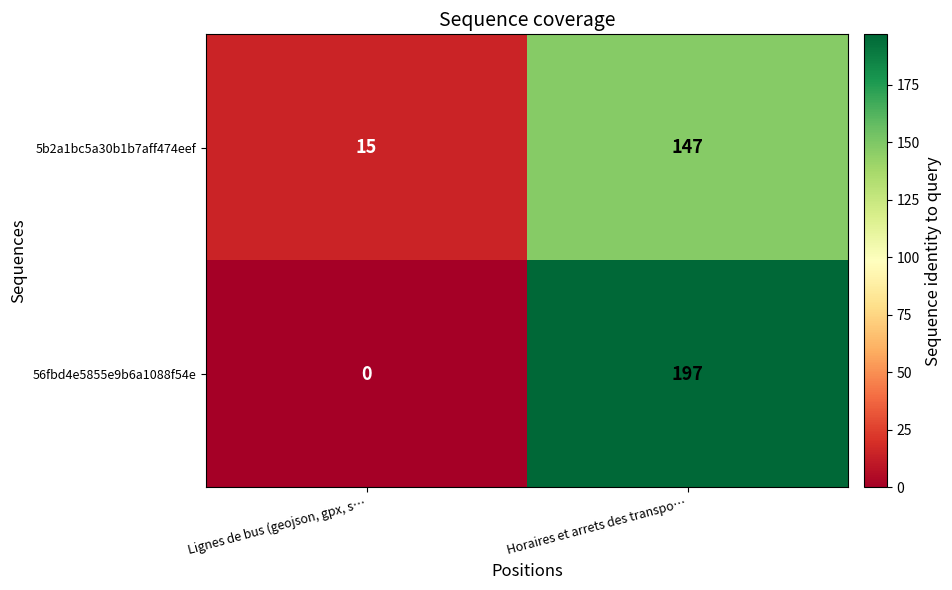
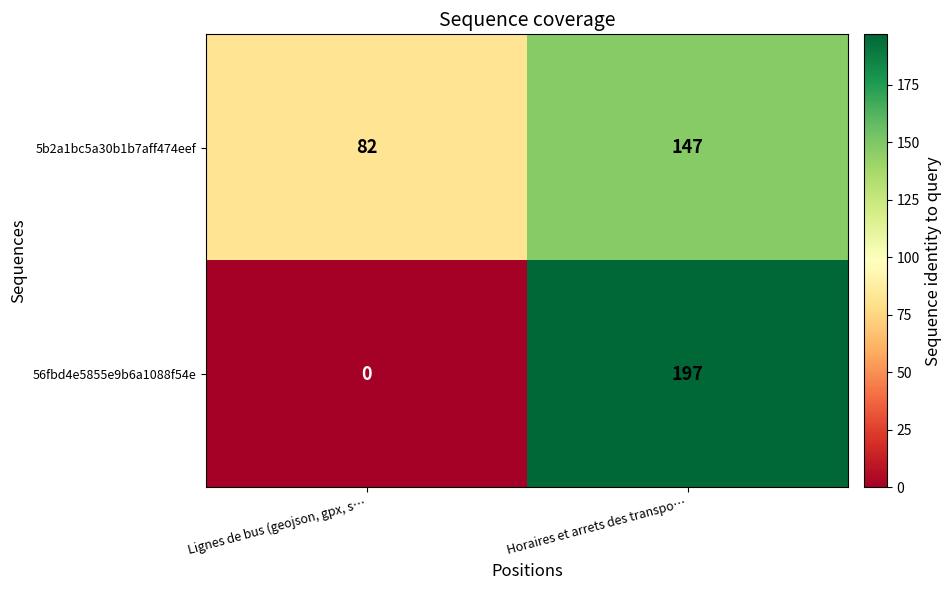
5b2a1bc5a30b1b7aff474eef, Lignes de bus (geojson, gpx, s…: 15 -> 82
